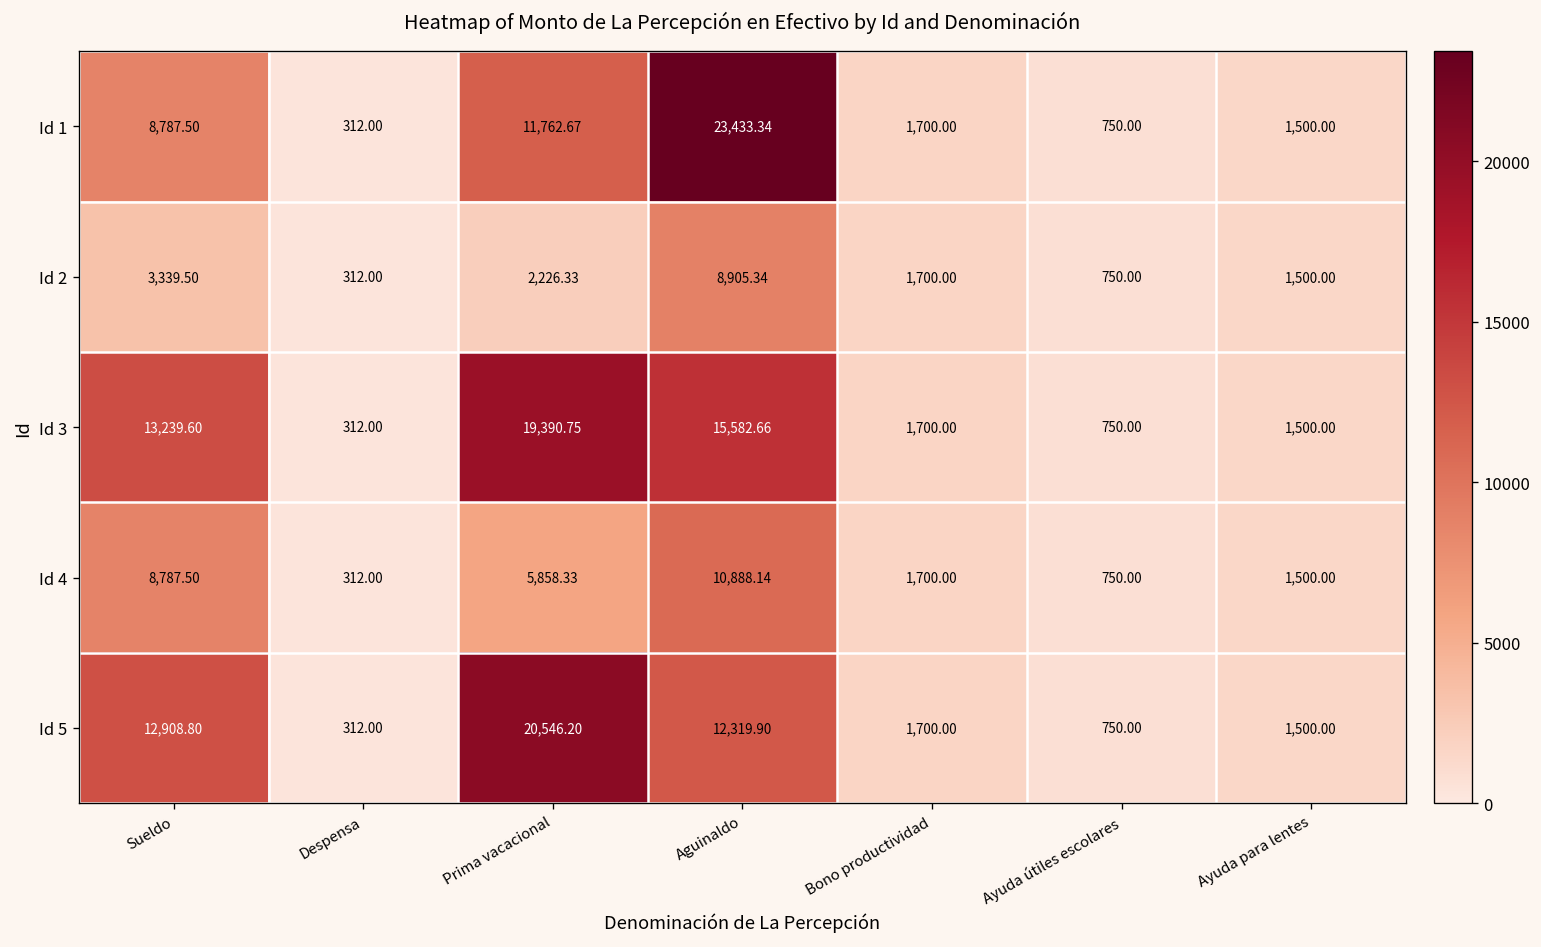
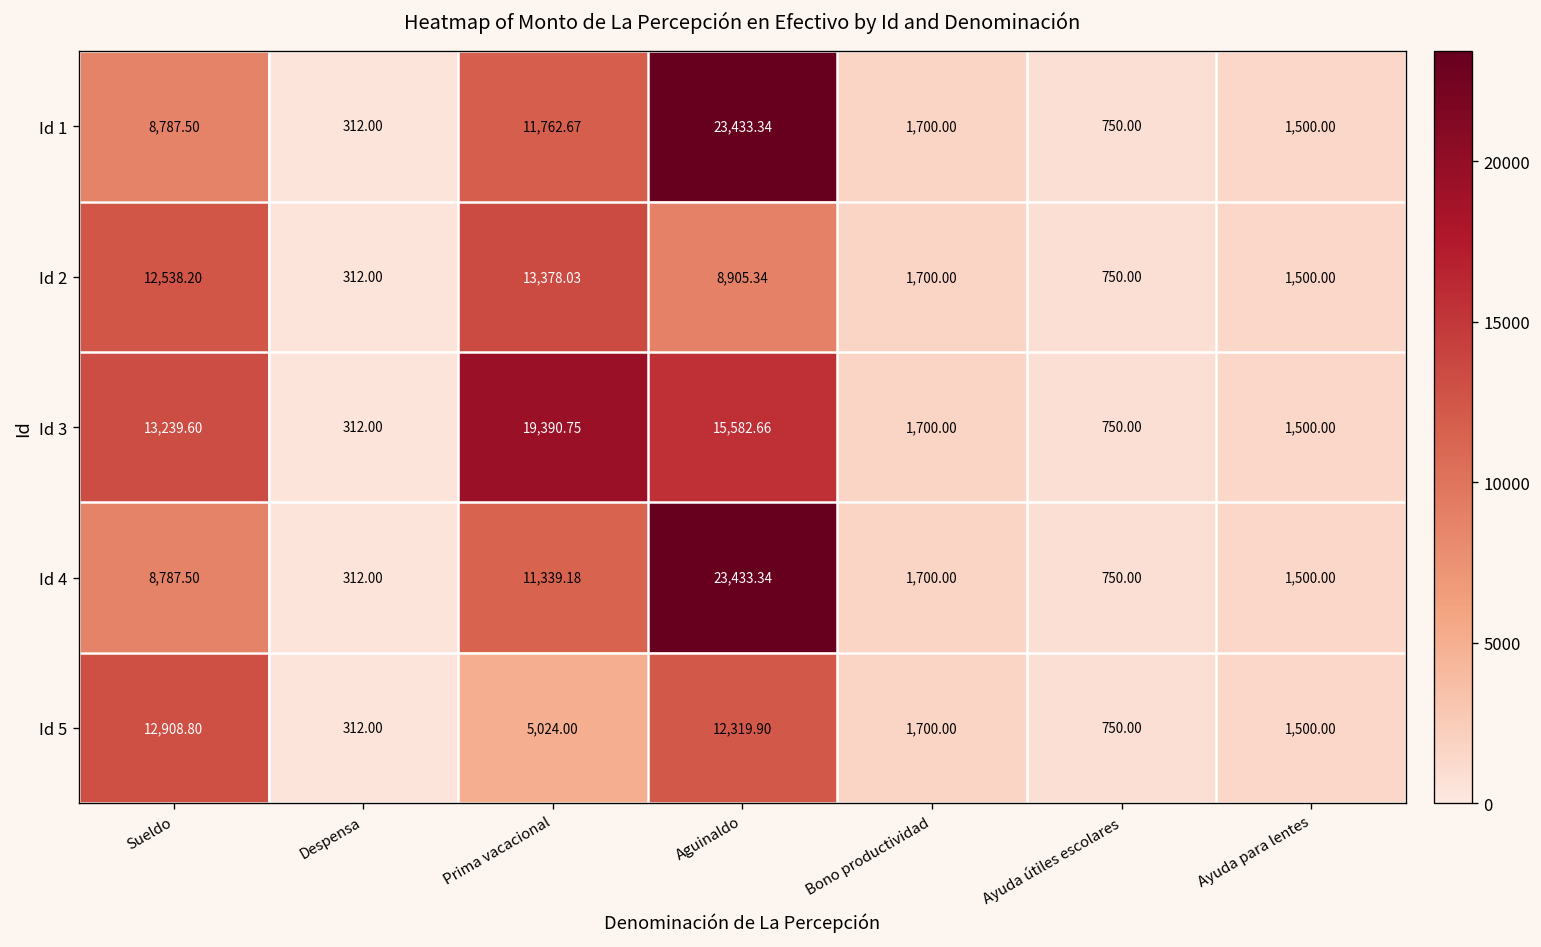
Id 2, Sueldo: 3,339.50 -> 12,538.20
Id 2, Prima vacacional: 2,226.33 -> 13,378.03
Id 4, Prima vacacional: 5,858.33 -> 11,339.18
Id 4, Aguinaldo: 10,888.14 -> 23,433.34
Id 5, Prima vacacional: 20,546.20 -> 5,024.00
